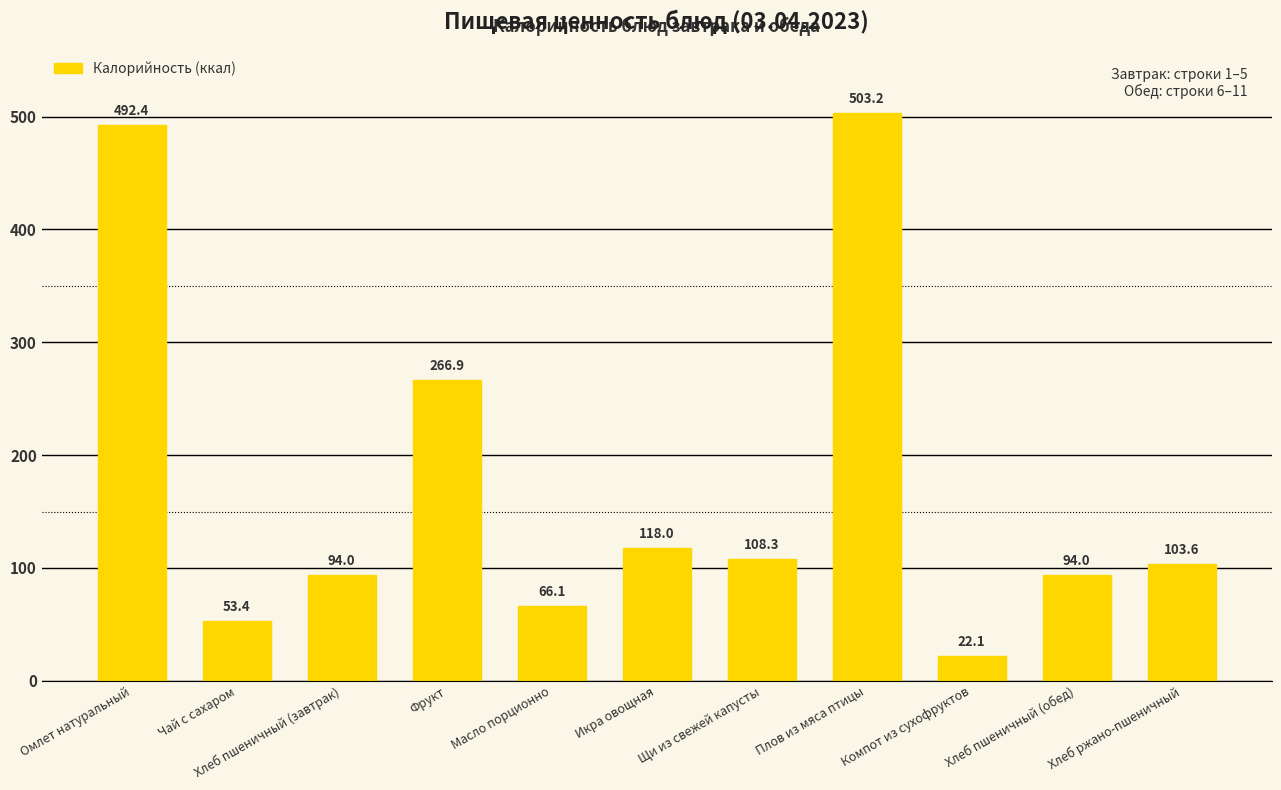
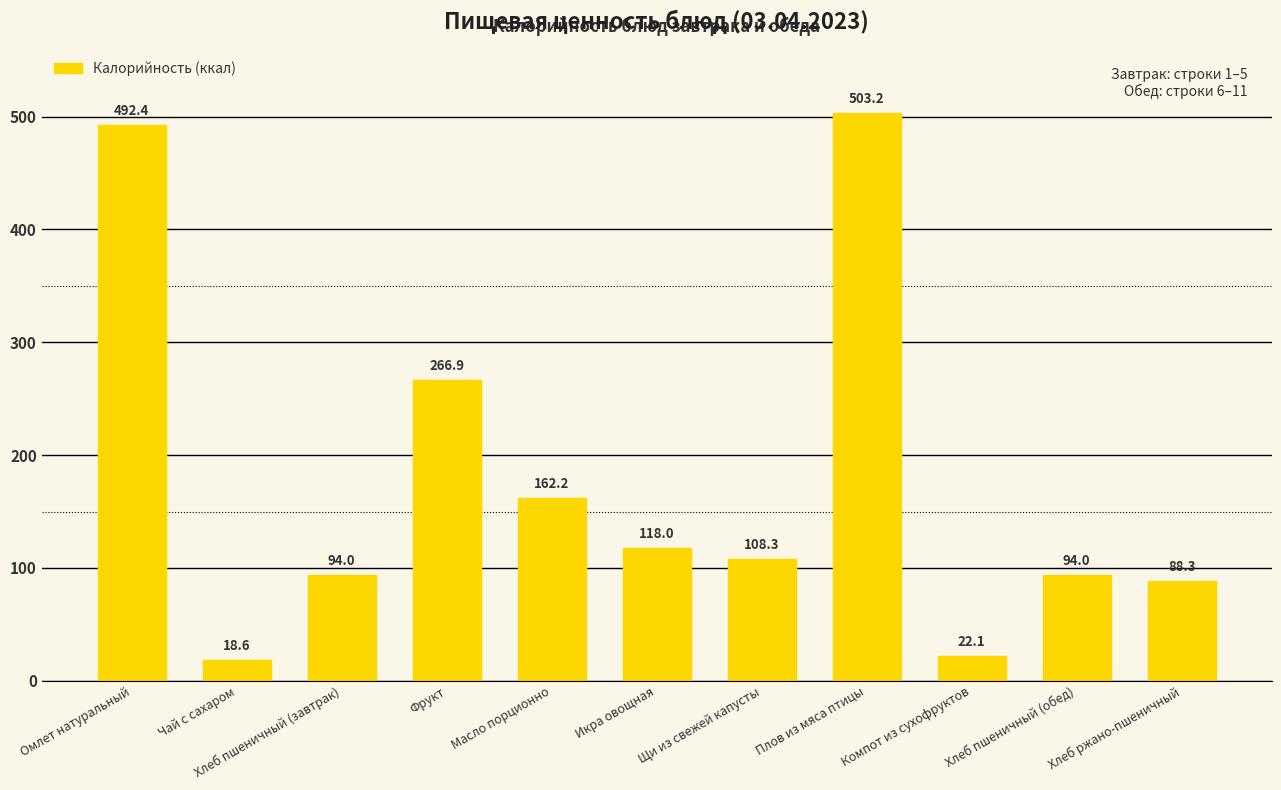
Чай с сахаром: 53.4 -> 18.6
Масло порционно: 66.1 -> 162.2
Хлеб ржано-пшеничный: 103.6 -> 88.3
